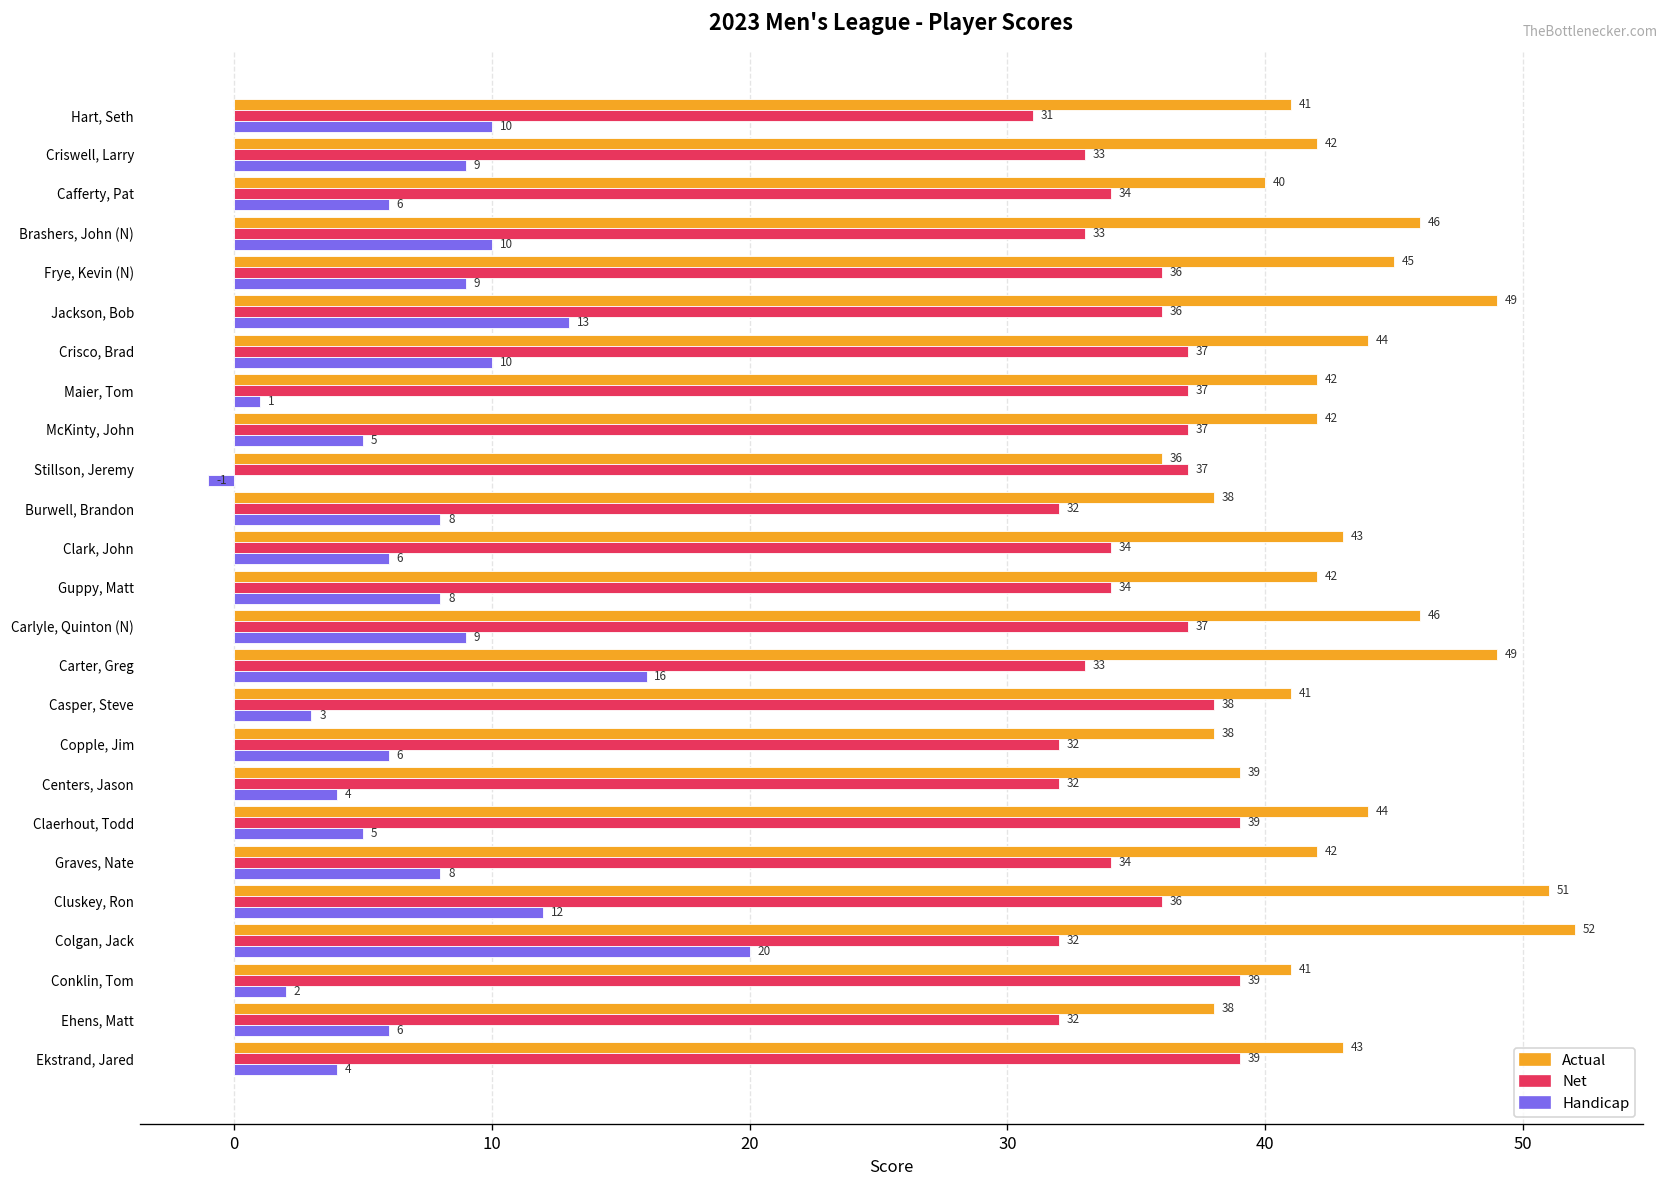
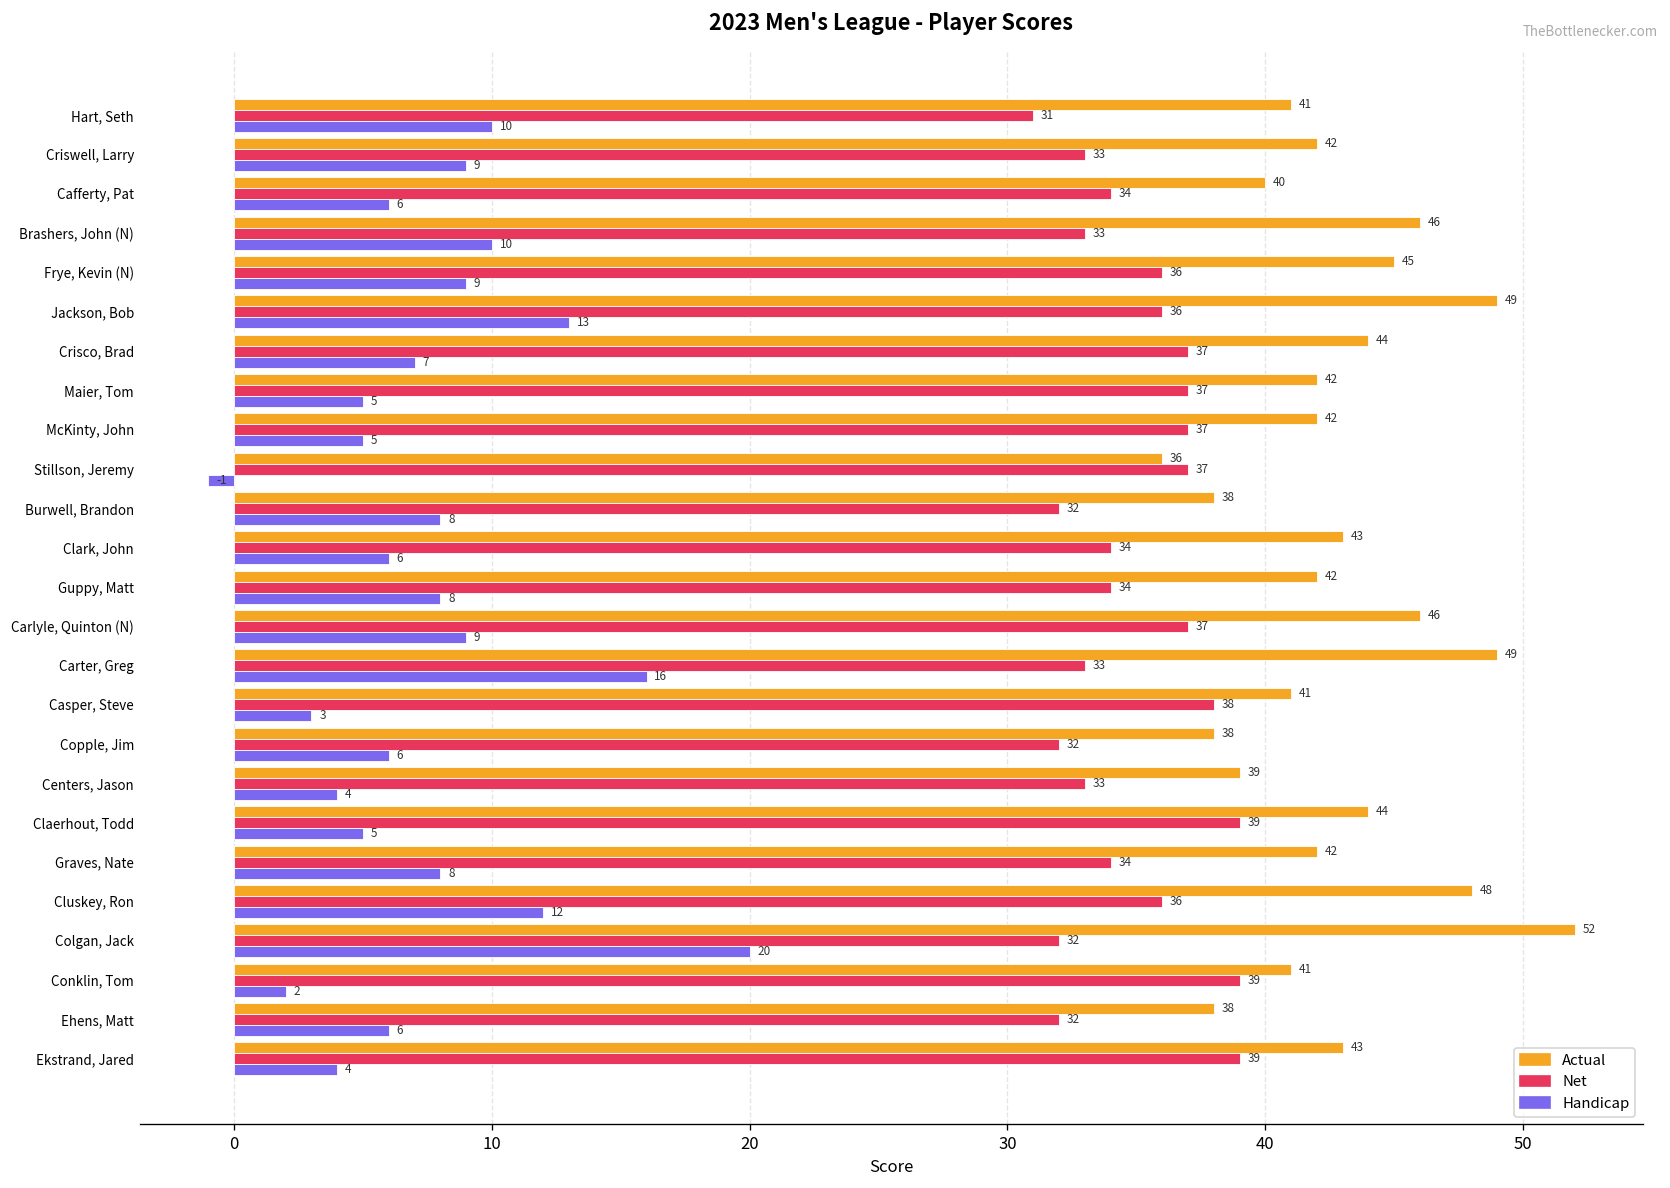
Handicap, Crisco, Brad: 10 -> 7
Handicap, Maier, Tom: 1 -> 5
Net, Centers, Jason: 32 -> 33
Actual, Cluskey, Ron: 51 -> 48
